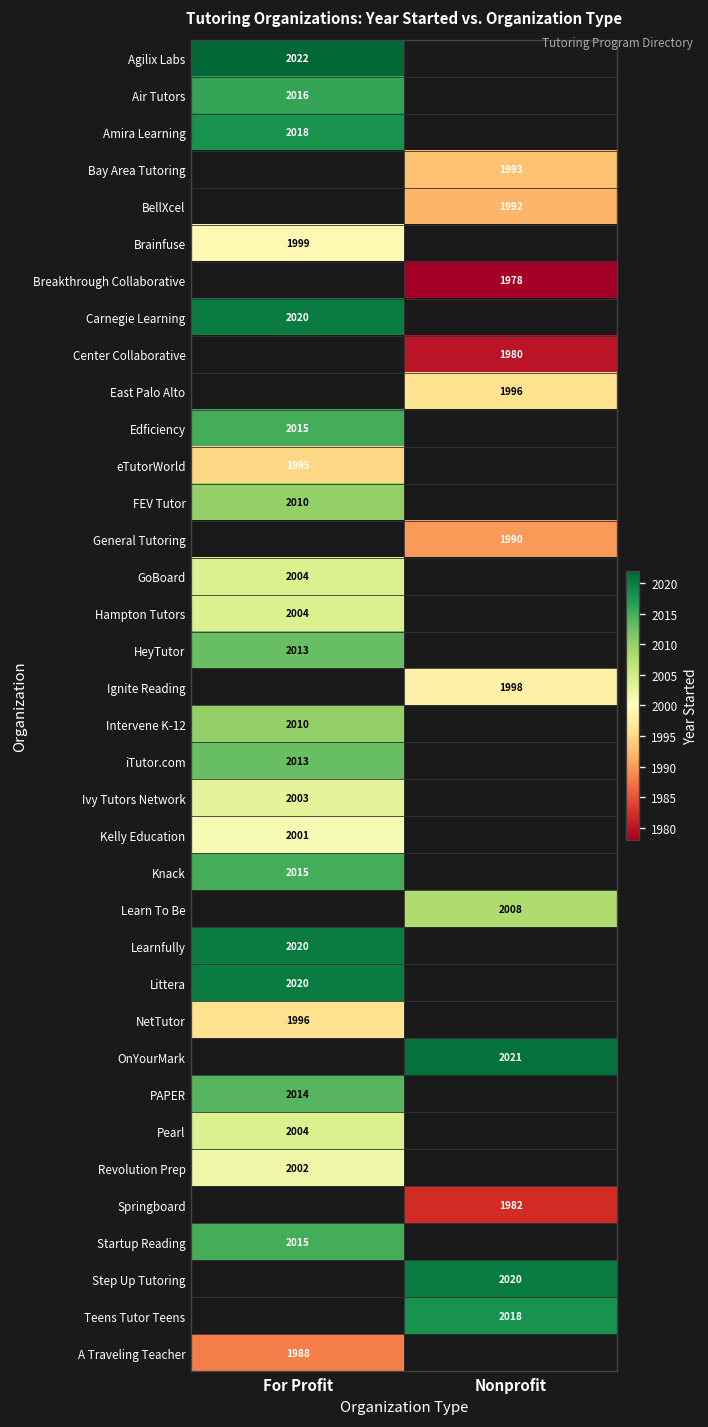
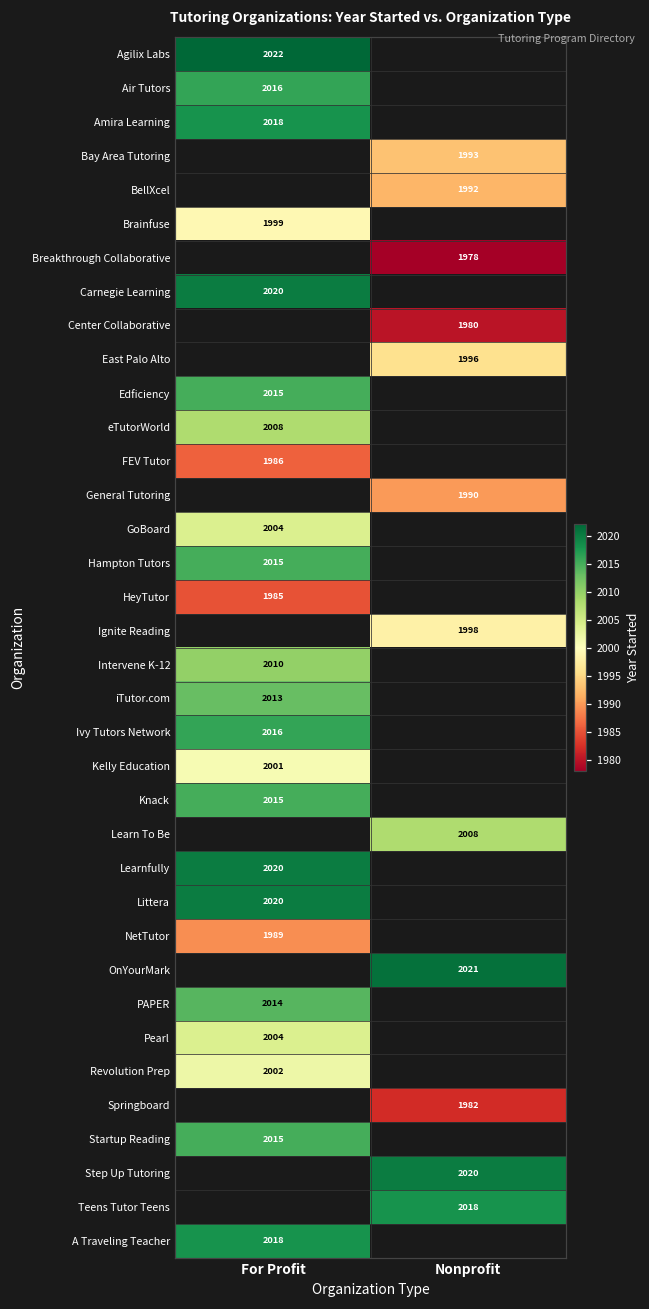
eTutorWorld, For Profit: 1995 -> 2008
FEV Tutor, For Profit: 2010 -> 1986
Hampton Tutors, For Profit: 2004 -> 2015
HeyTutor, For Profit: 2013 -> 1985
Ivy Tutors Network, For Profit: 2003 -> 2016
NetTutor, For Profit: 1996 -> 1989
A Traveling Teacher, For Profit: 1988 -> 2018
